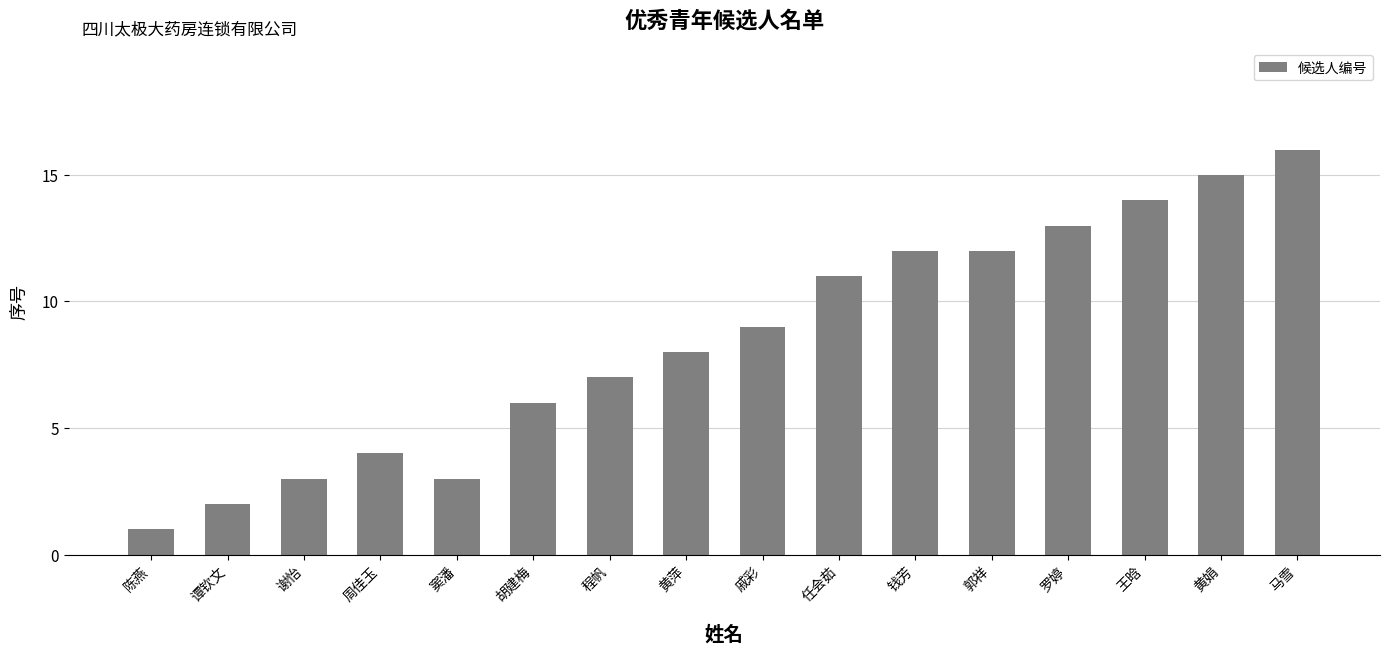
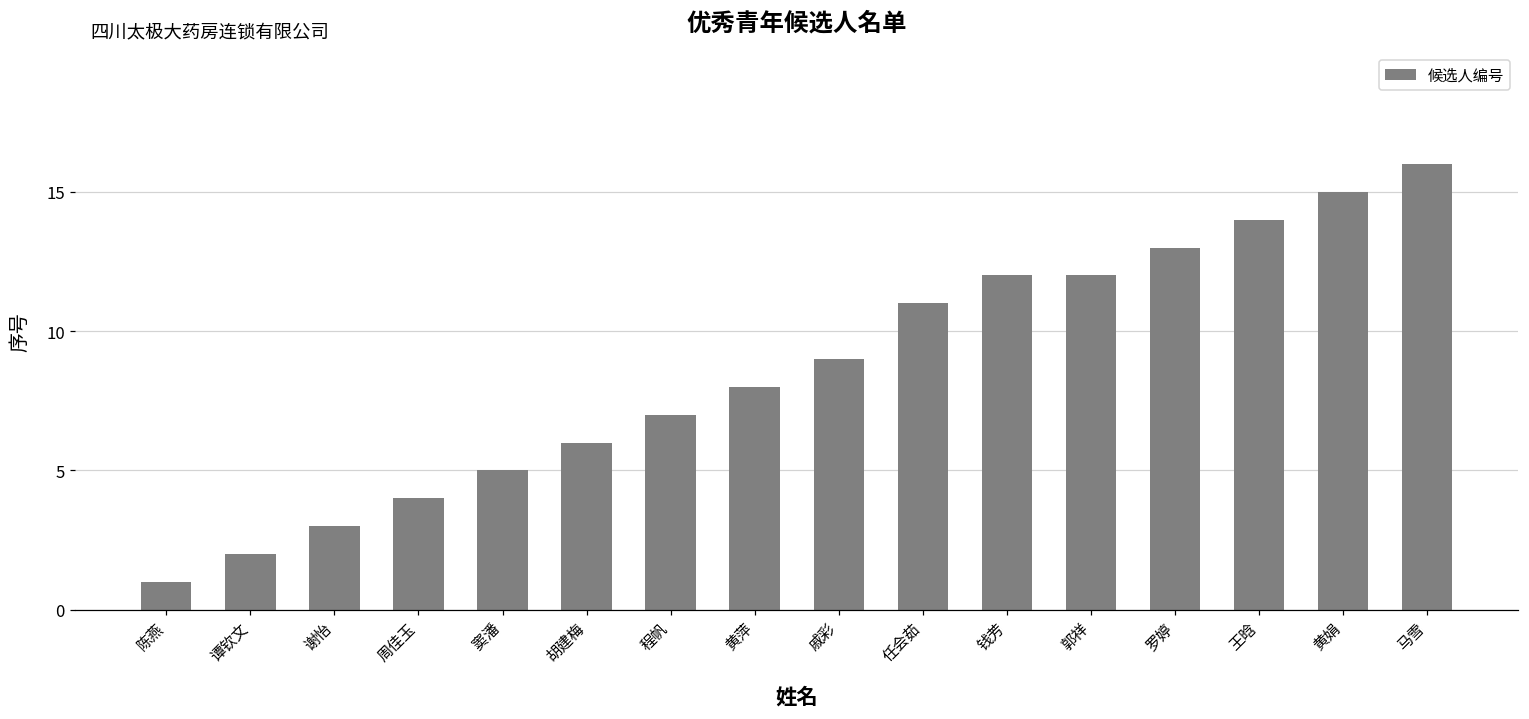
窦潘: 3 -> 5
